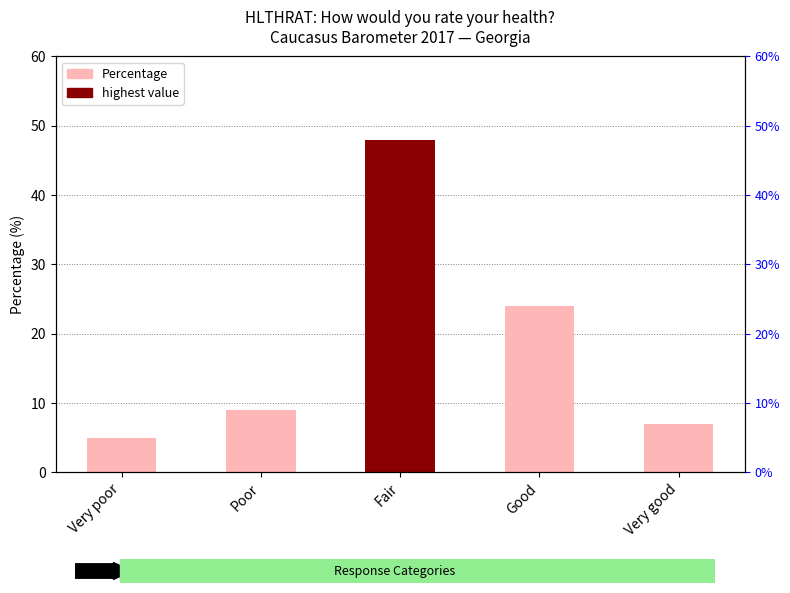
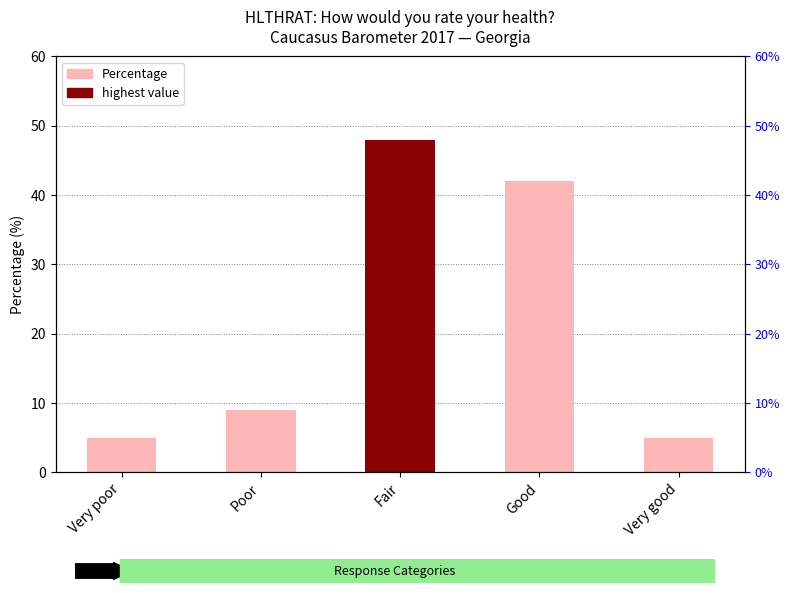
Good: 24 -> 42
Very good: 7 -> 5
